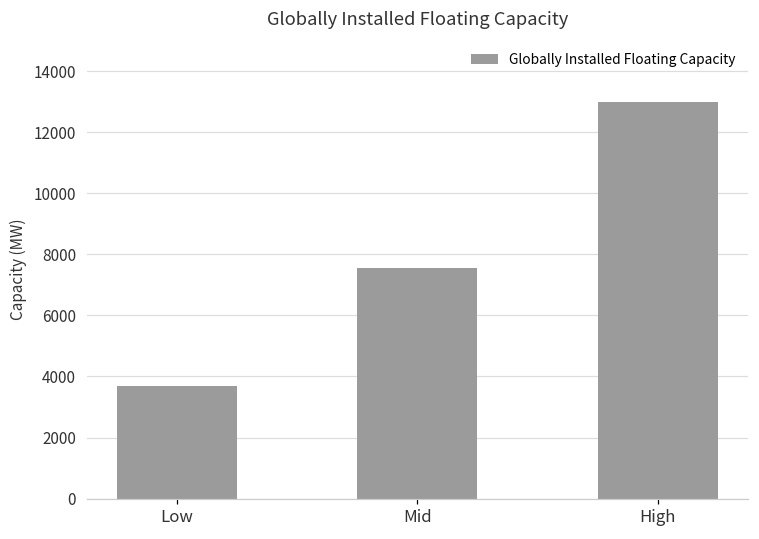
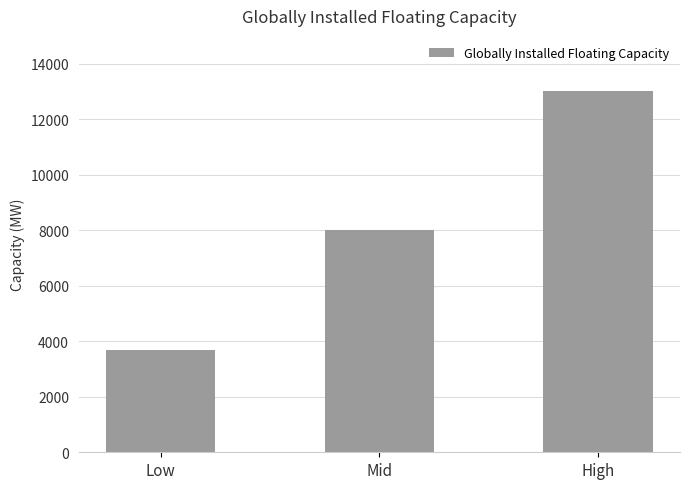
Mid: 7500 -> 8000
